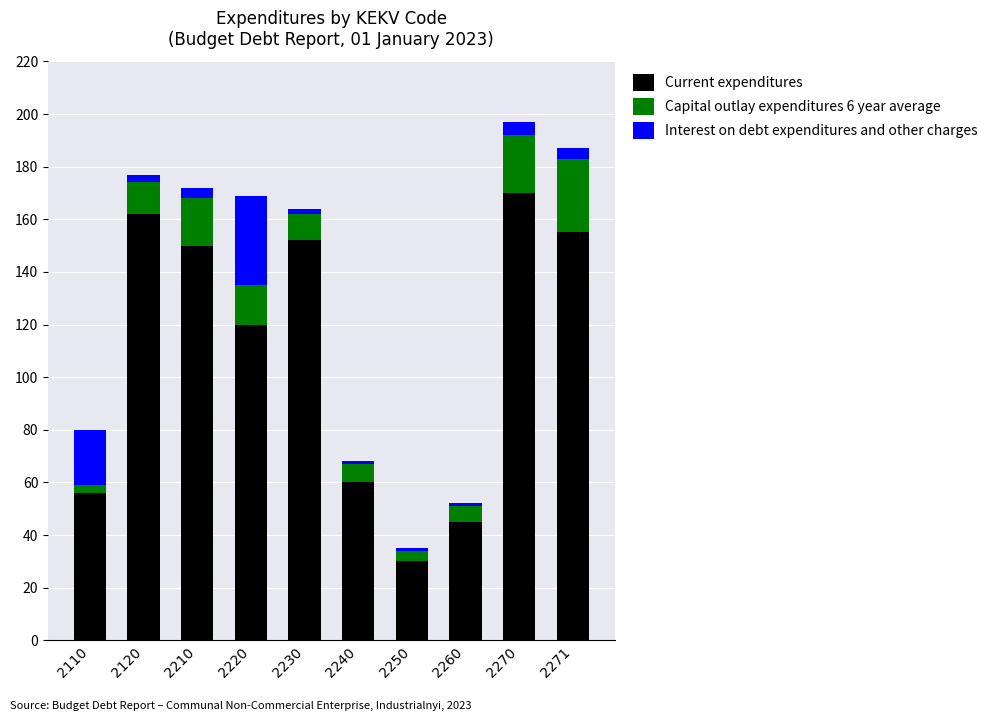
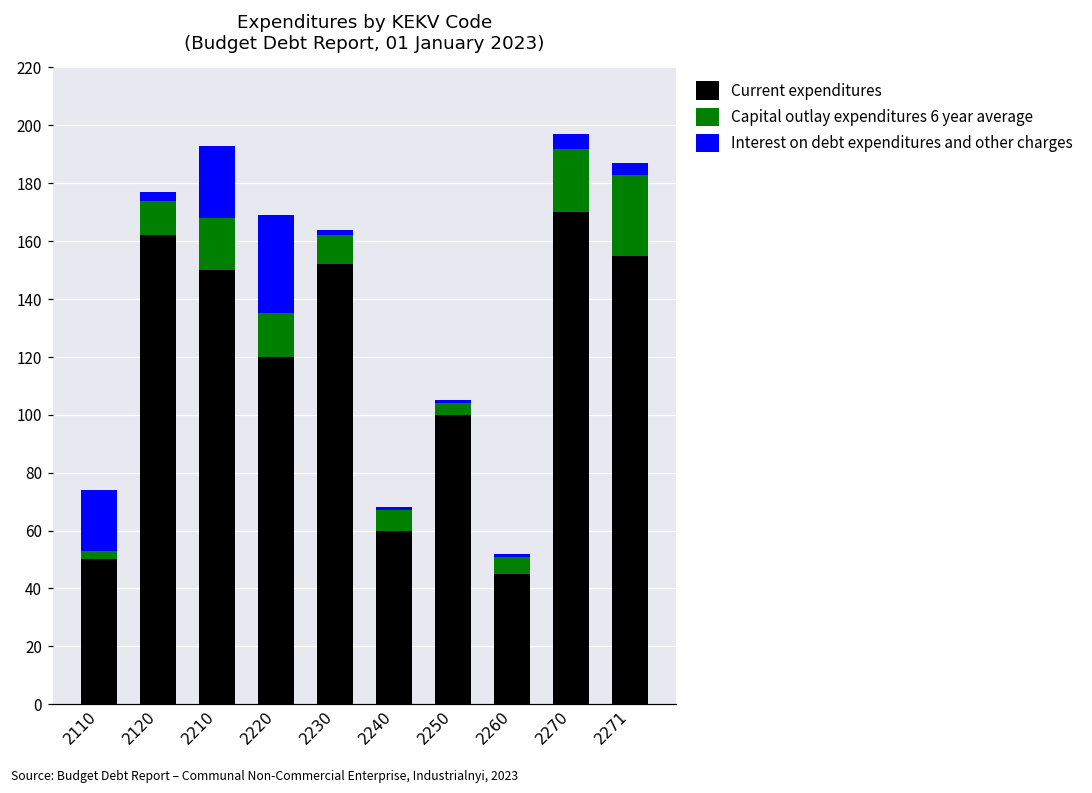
Current expenditures, 2110: 56 -> 50
Interest on debt expenditures and other charges, 2210: 4 -> 25
Current expenditures, 2250: 30 -> 100
